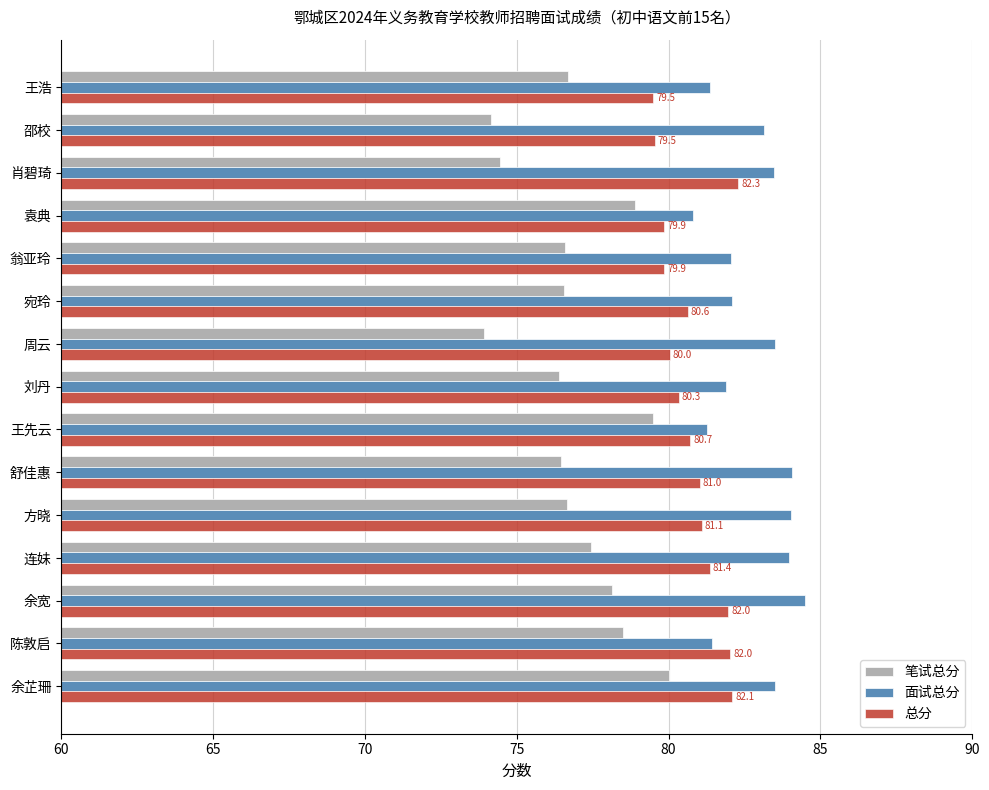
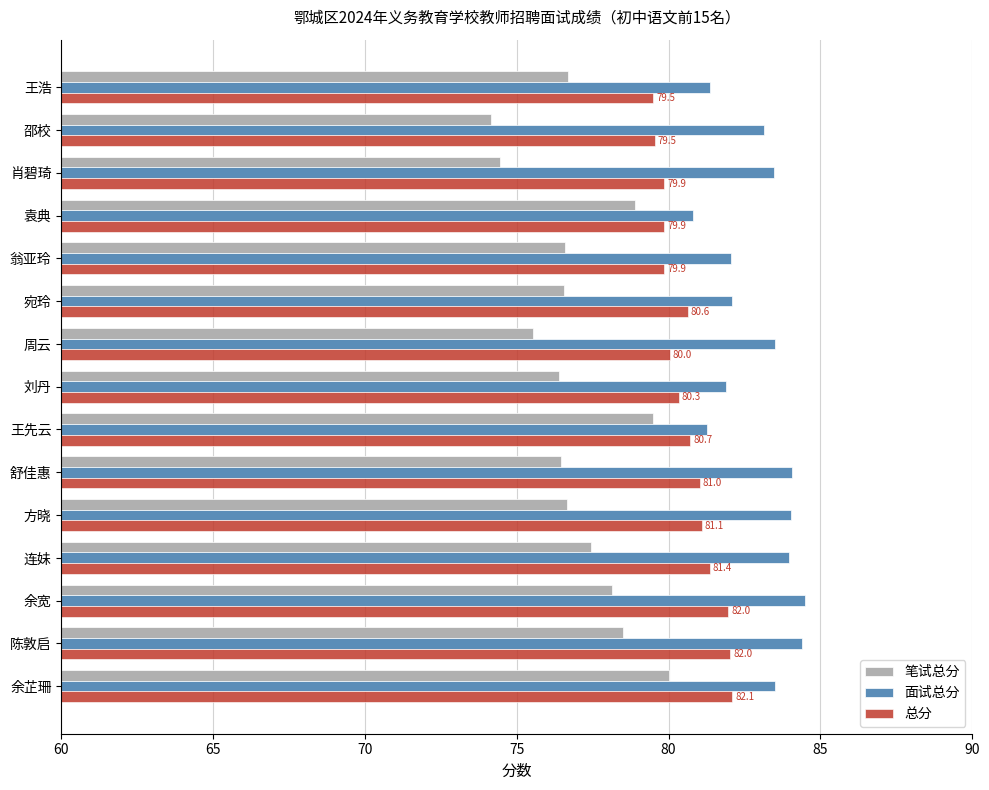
总分, 肖碧琦: 82.3 -> 79.9
笔试总分, 周云: 73.9 -> 75.6
面试总分, 陈敦启: 81.4 -> 84.4
